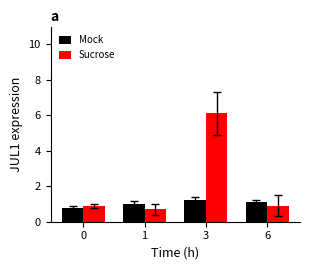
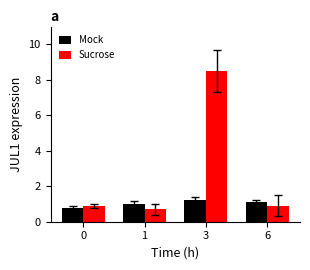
Sucrose, 3: 6.1 -> 8.5
